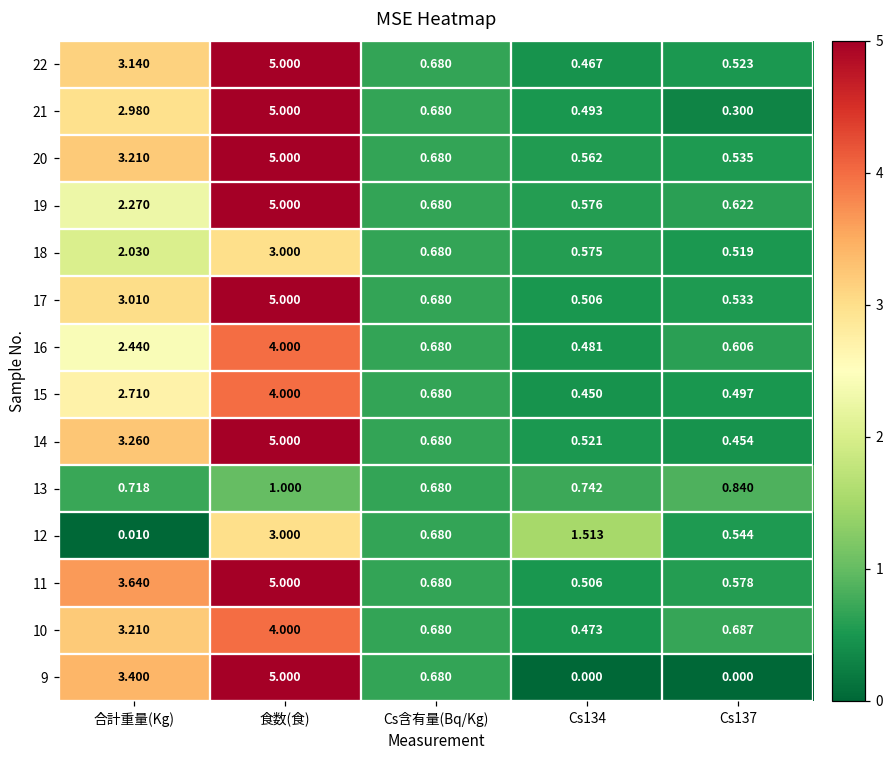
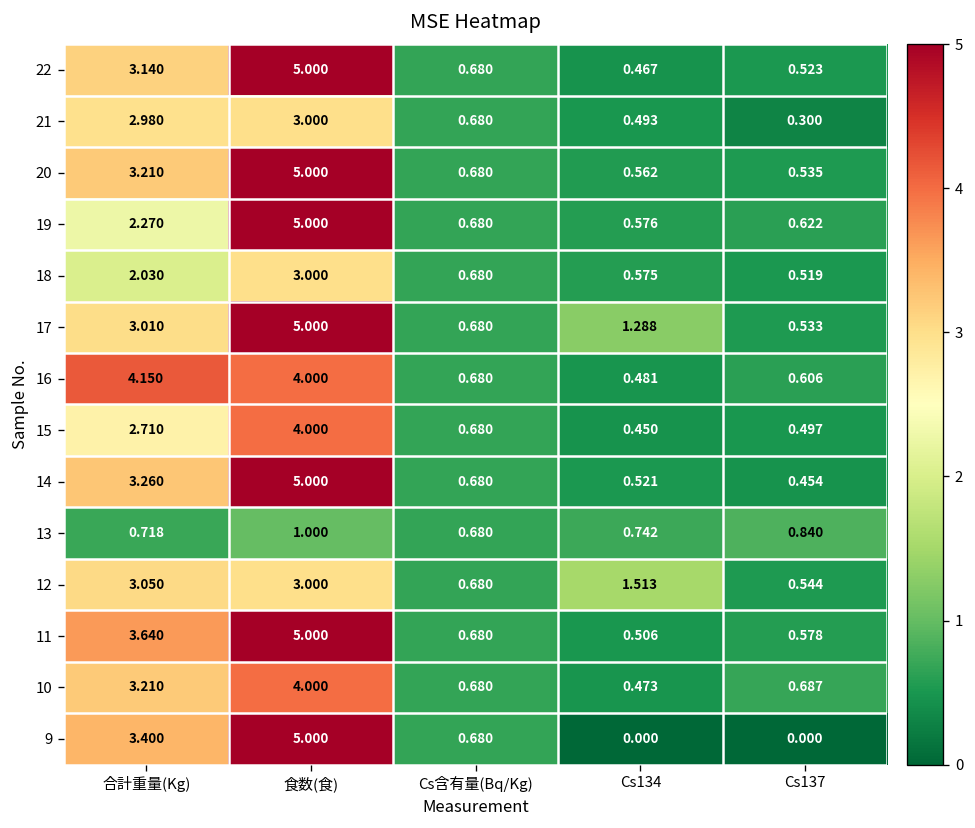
21, 食数(食): 5.000 -> 3.000
17, Cs134: 0.506 -> 1.288
16, 合計重量(Kg): 2.440 -> 4.150
12, 合計重量(Kg): 0.010 -> 3.050
